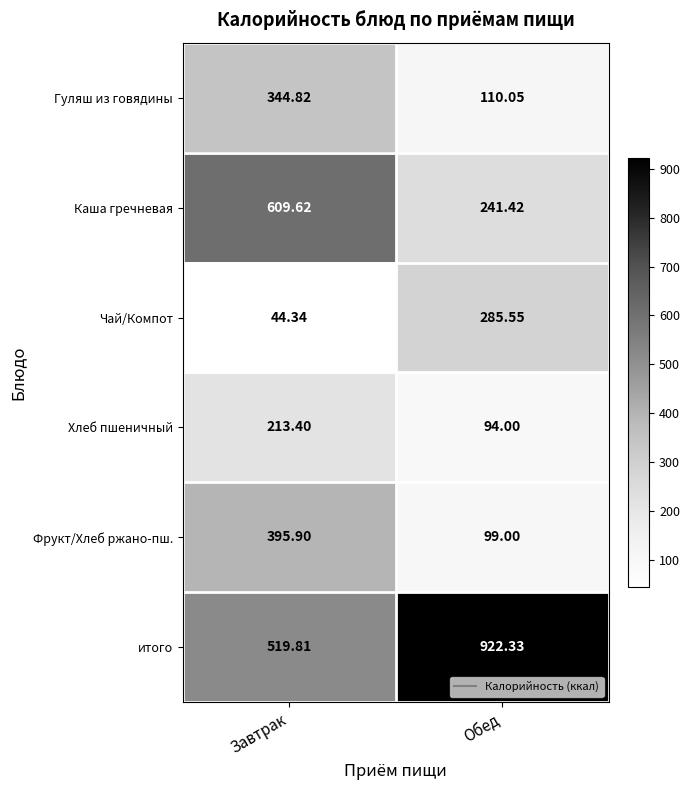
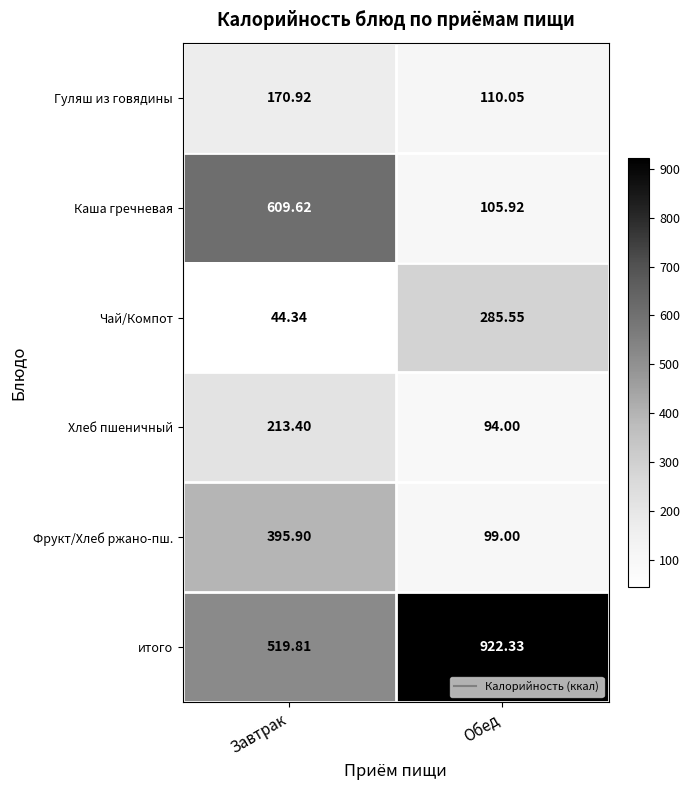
Гуляш из говядины, Завтрак: 344.82 -> 170.92
Каша гречневая, Обед: 241.42 -> 105.92
